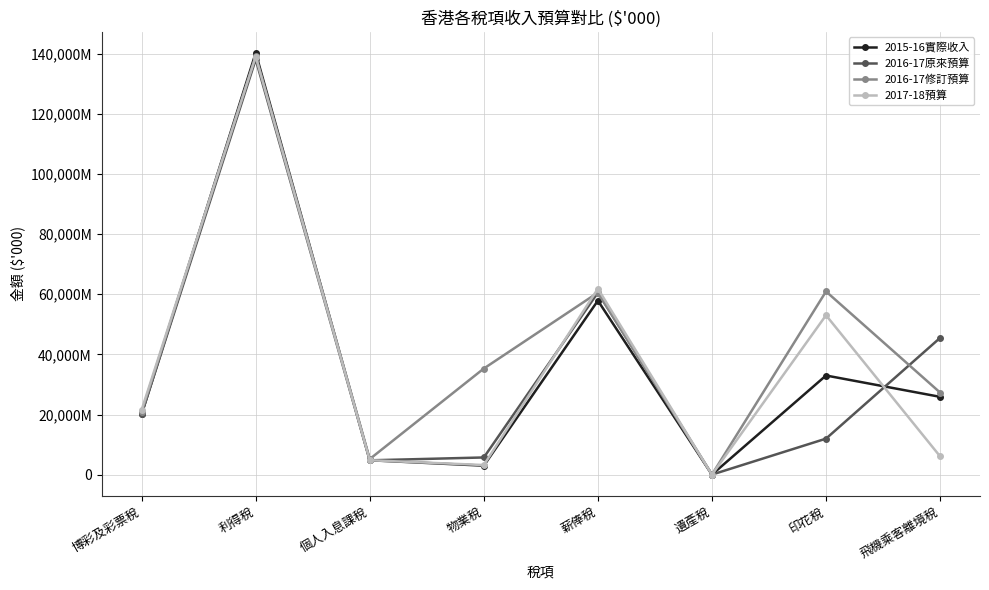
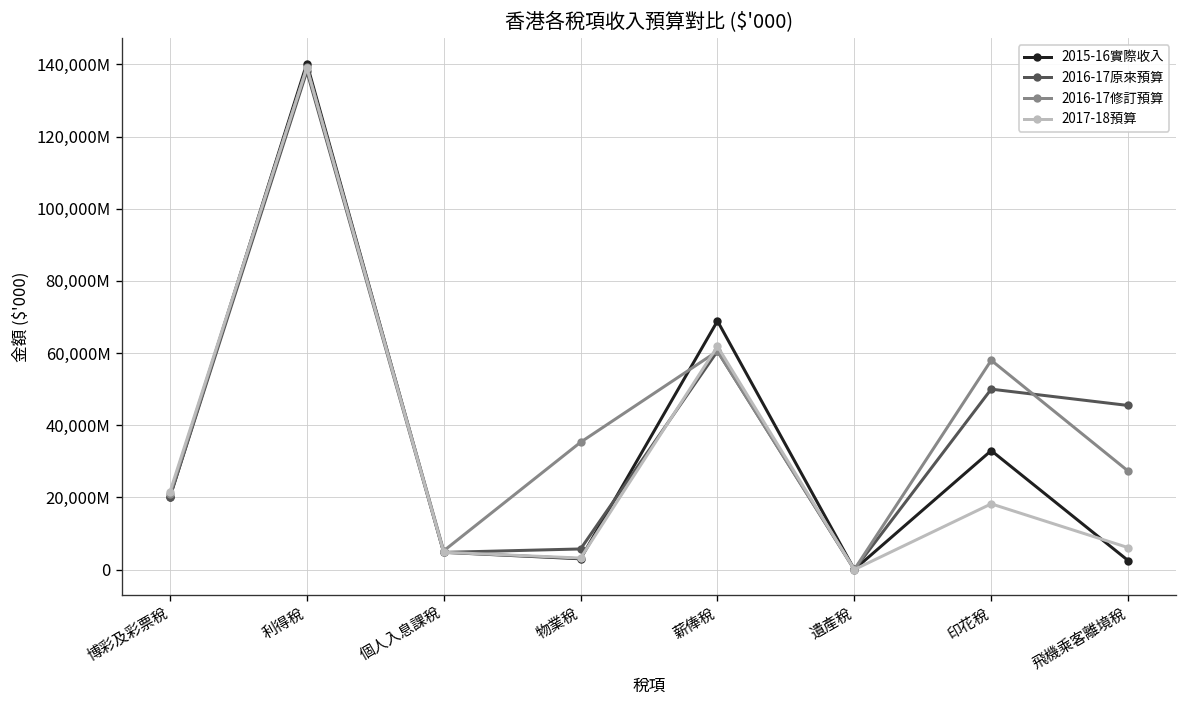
2015-16實際收入, 薪俸稅: 58,000,000,000 -> 69,000,000,000
2016-17原來預算, 印花稅: 12,000,000,000 -> 50,000,000,000
2016-17修訂預算, 印花稅: 61,000,000,000 -> 58,000,000,000
2017-18預算, 印花稅: 53,000,000,000 -> 18,000,000,000
2015-16實際收入, 飛機乘客離境稅: 26,000,000,000 -> 3,000,000,000
